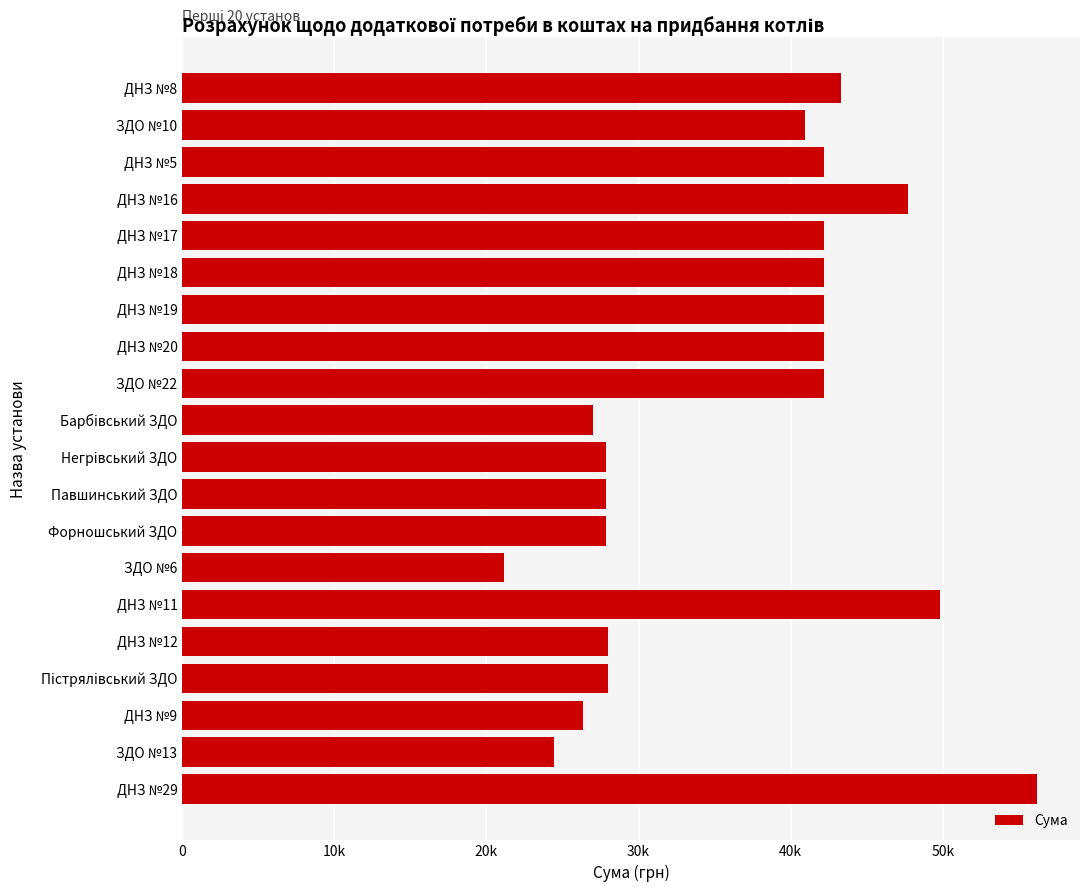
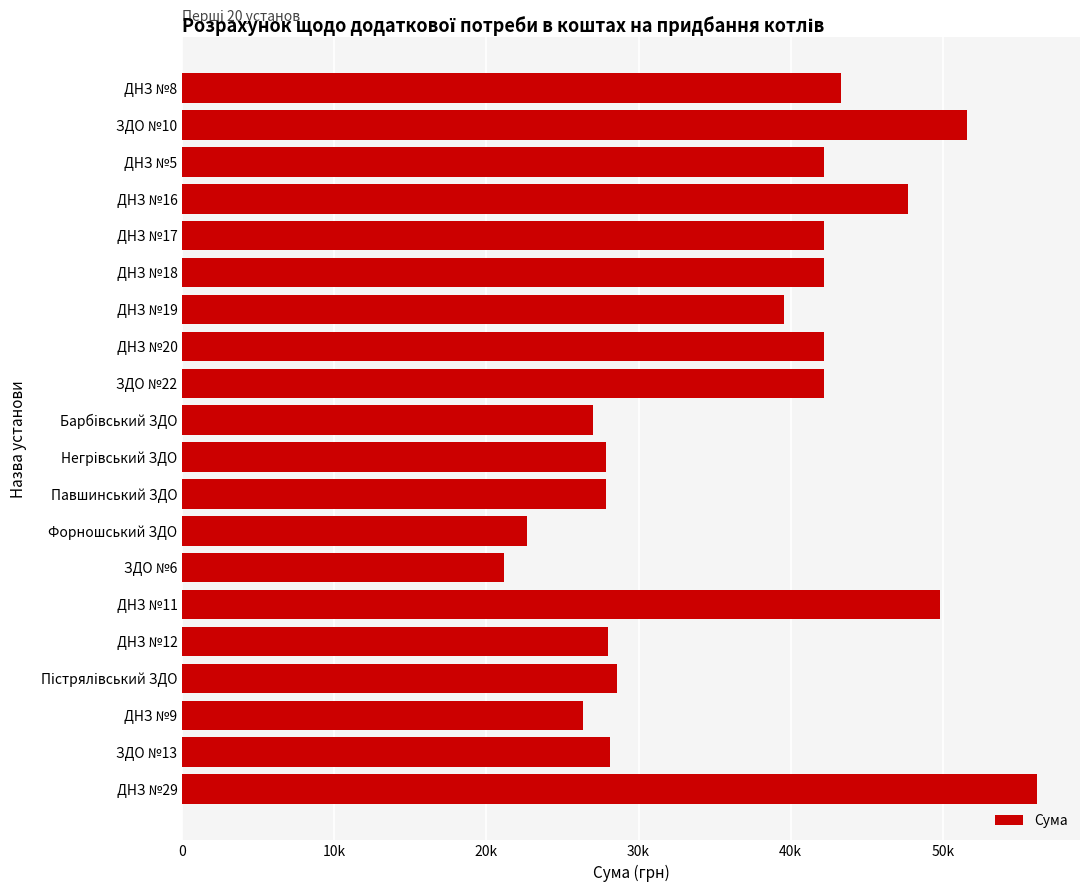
ЗДО №10: 40900 -> 51600
ДНЗ №19: 42200 -> 39500
Форношський ЗДО: 27800 -> 22700
Пістрялівський ЗДО: 28000 -> 28600
ЗДО №13: 24400 -> 28100
